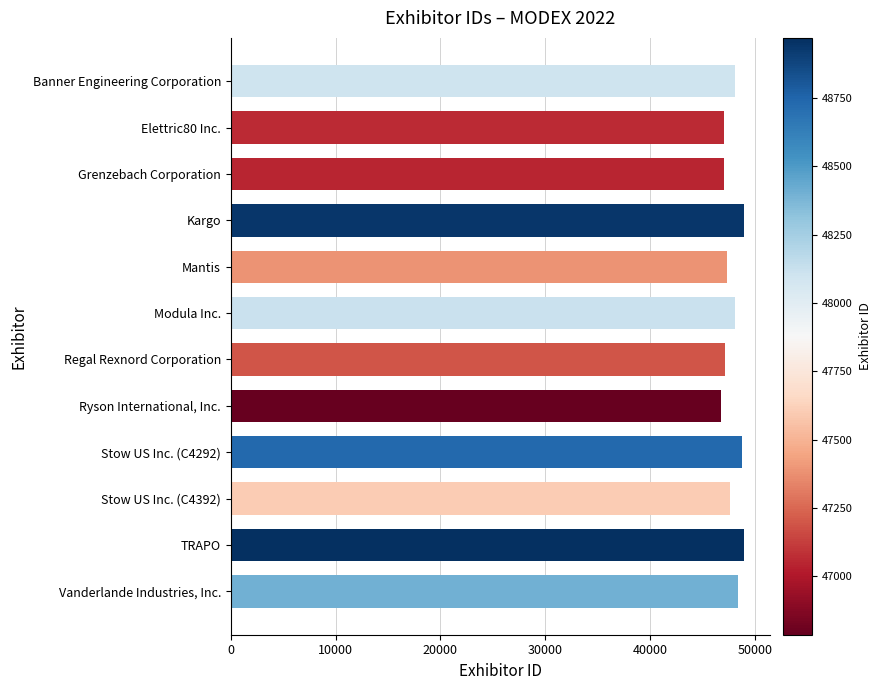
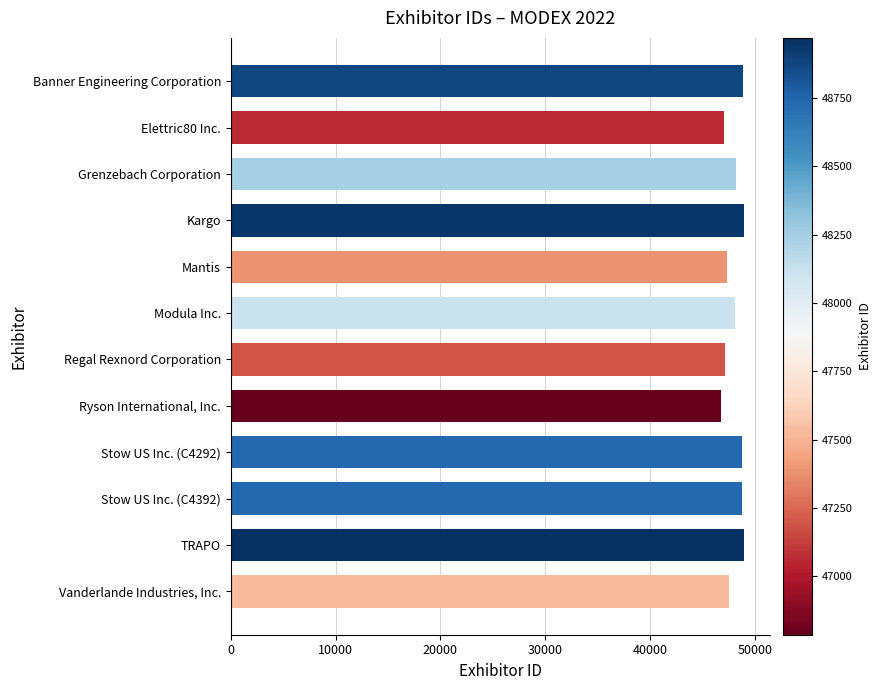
Banner Engineering Corporation: 48100 -> 48900
Grenzebach Corporation: 47100 -> 48200
Stow US Inc. (C4392): 47600 -> 48700
Vanderlande Industries, Inc.: 48400 -> 47500
